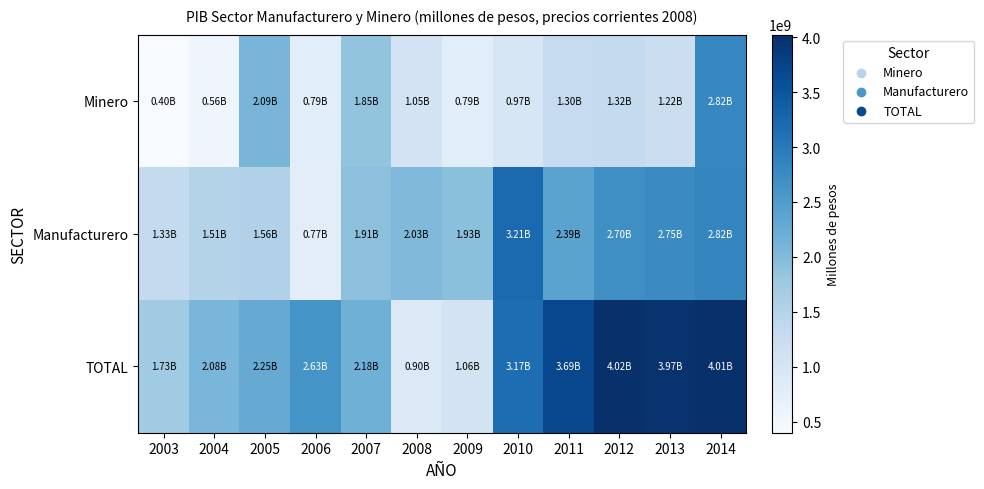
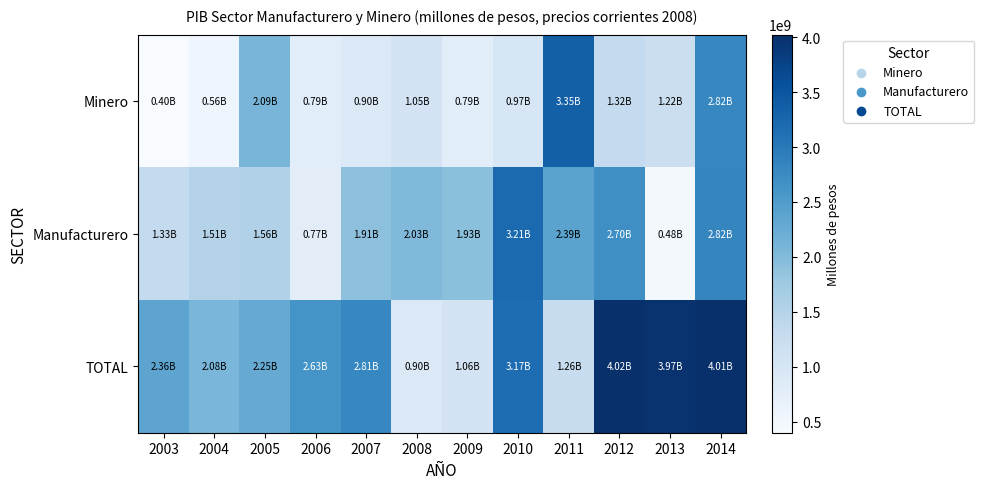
Minero, 2007: 1.85B -> 0.90B
Minero, 2011: 1.30B -> 3.35B
Manufacturero, 2013: 2.75B -> 0.48B
TOTAL, 2003: 1.73B -> 2.36B
TOTAL, 2007: 2.18B -> 2.81B
TOTAL, 2011: 3.69B -> 1.26B
